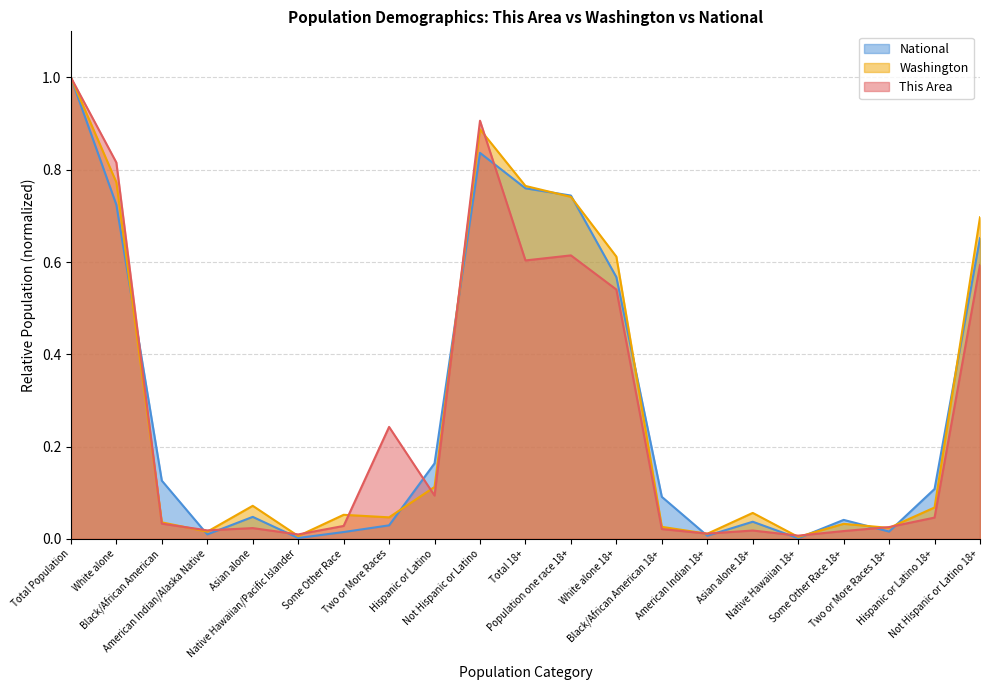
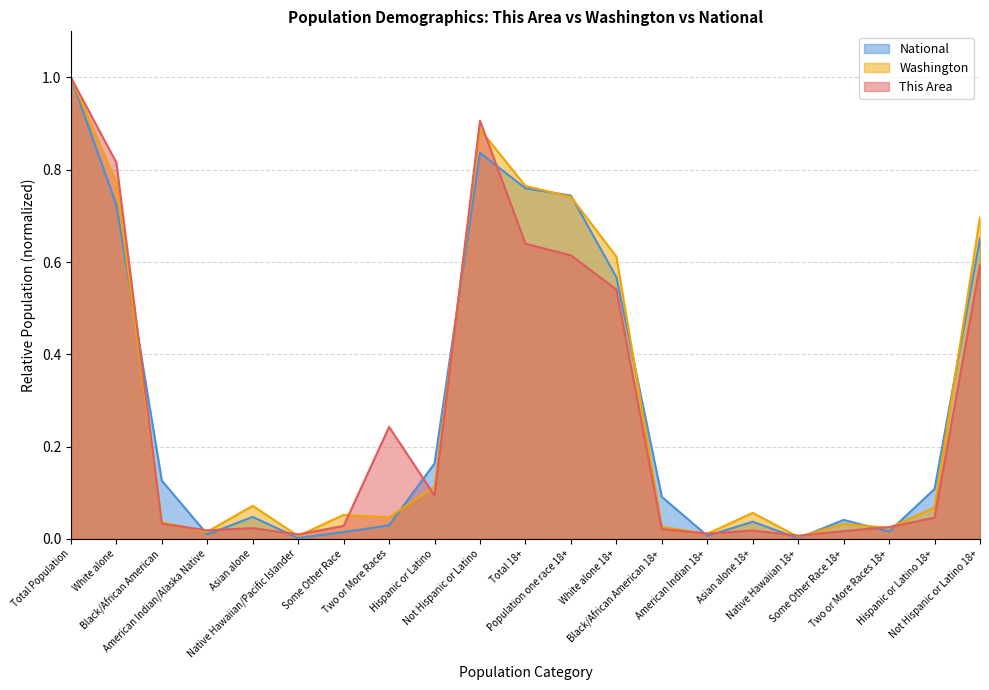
This Area, Total 18+: 0.60 -> 0.64
